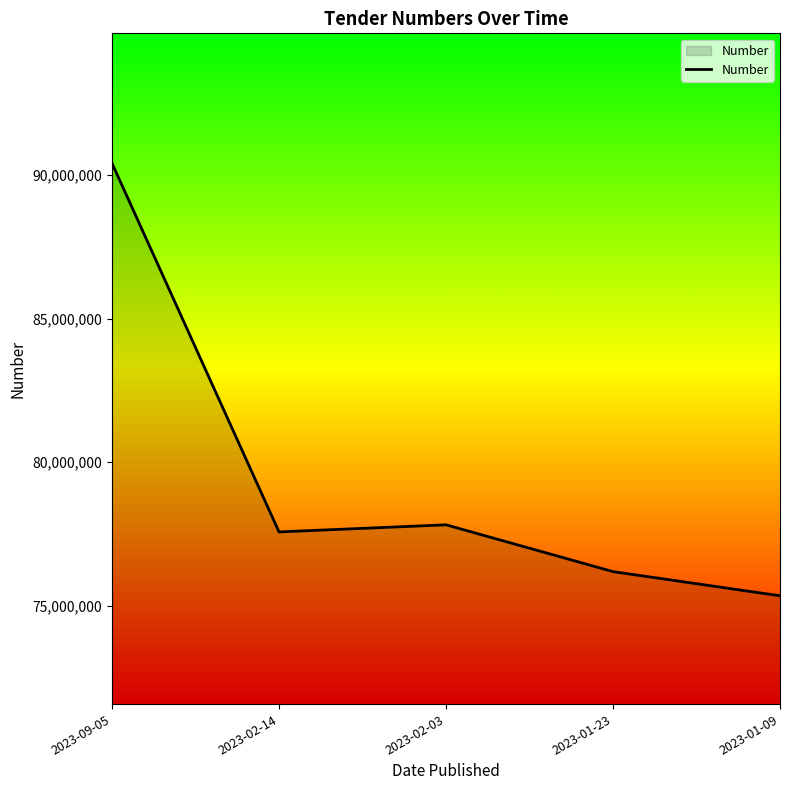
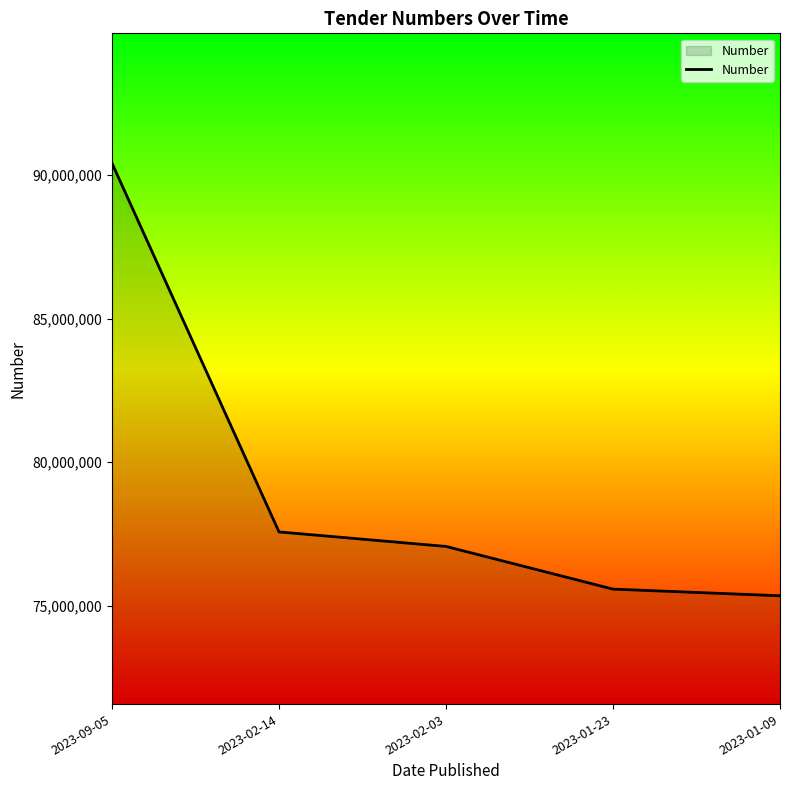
2023-02-03: 77,800,000 -> 77,100,000
2023-01-23: 76,200,000 -> 75,600,000
